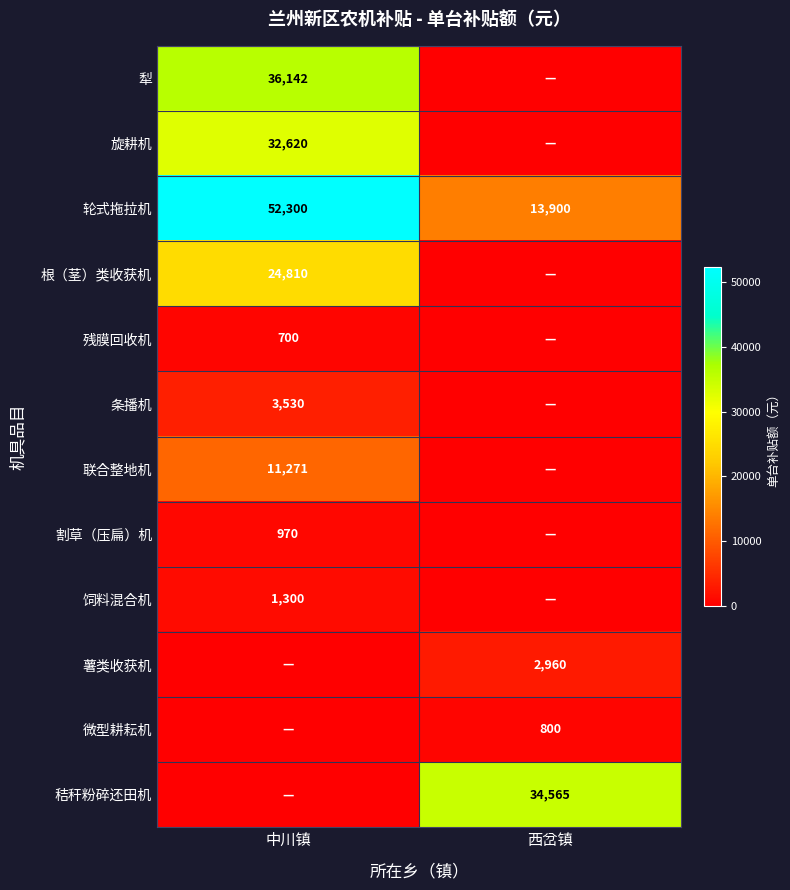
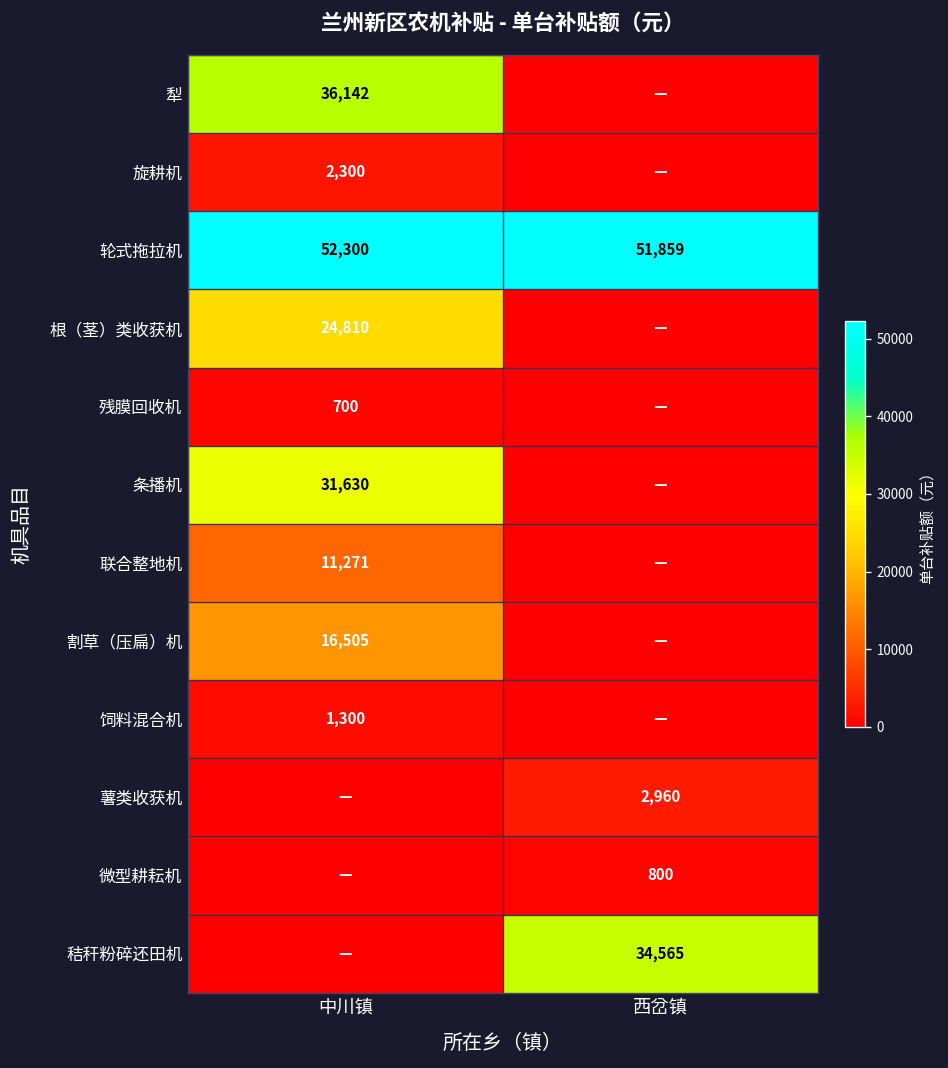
旋耕机, 中川镇: 32,620 -> 2,300
轮式拖拉机, 西岔镇: 13,900 -> 51,859
条播机, 中川镇: 3,530 -> 31,630
割草（压扁）机, 中川镇: 970 -> 16,505
